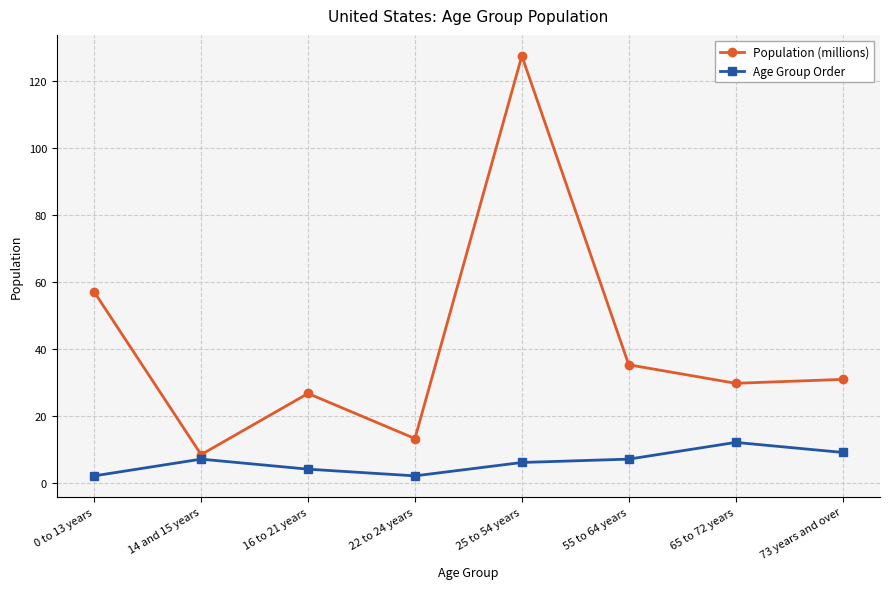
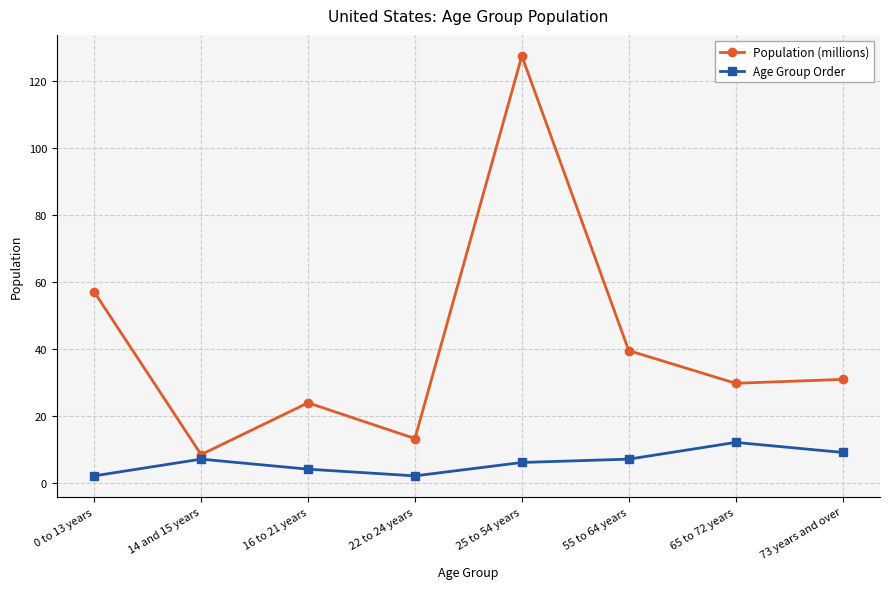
Population (millions), 16 to 21 years: 27 -> 24
Population (millions), 55 to 64 years: 35 -> 39
